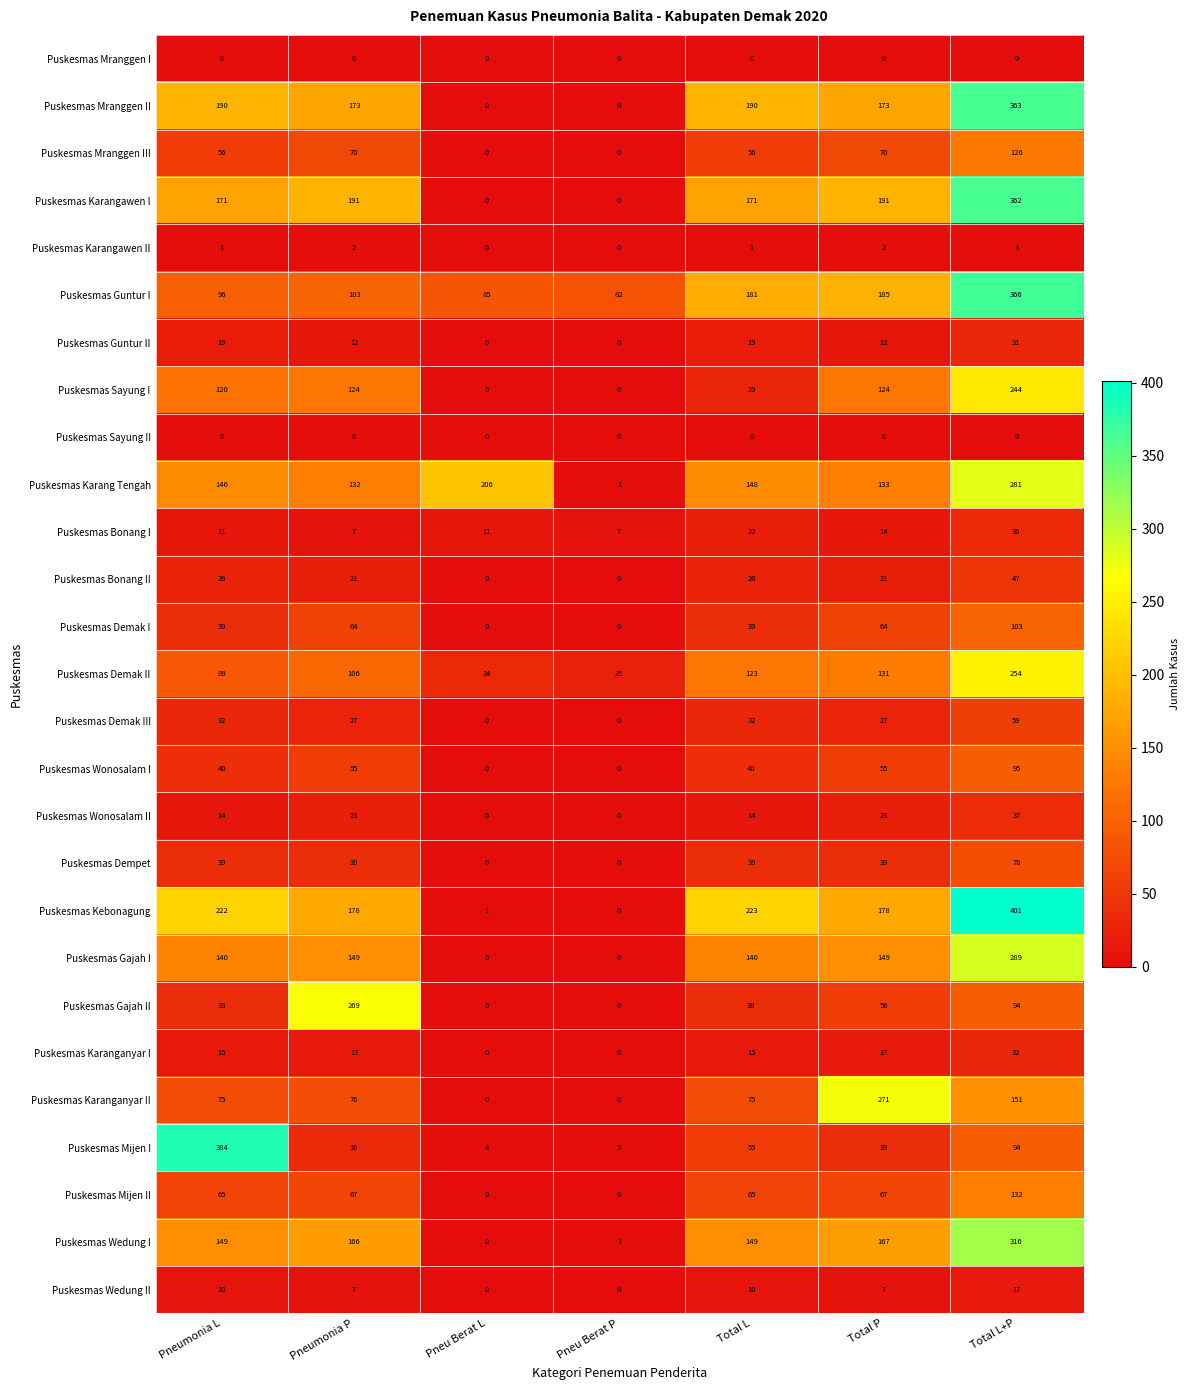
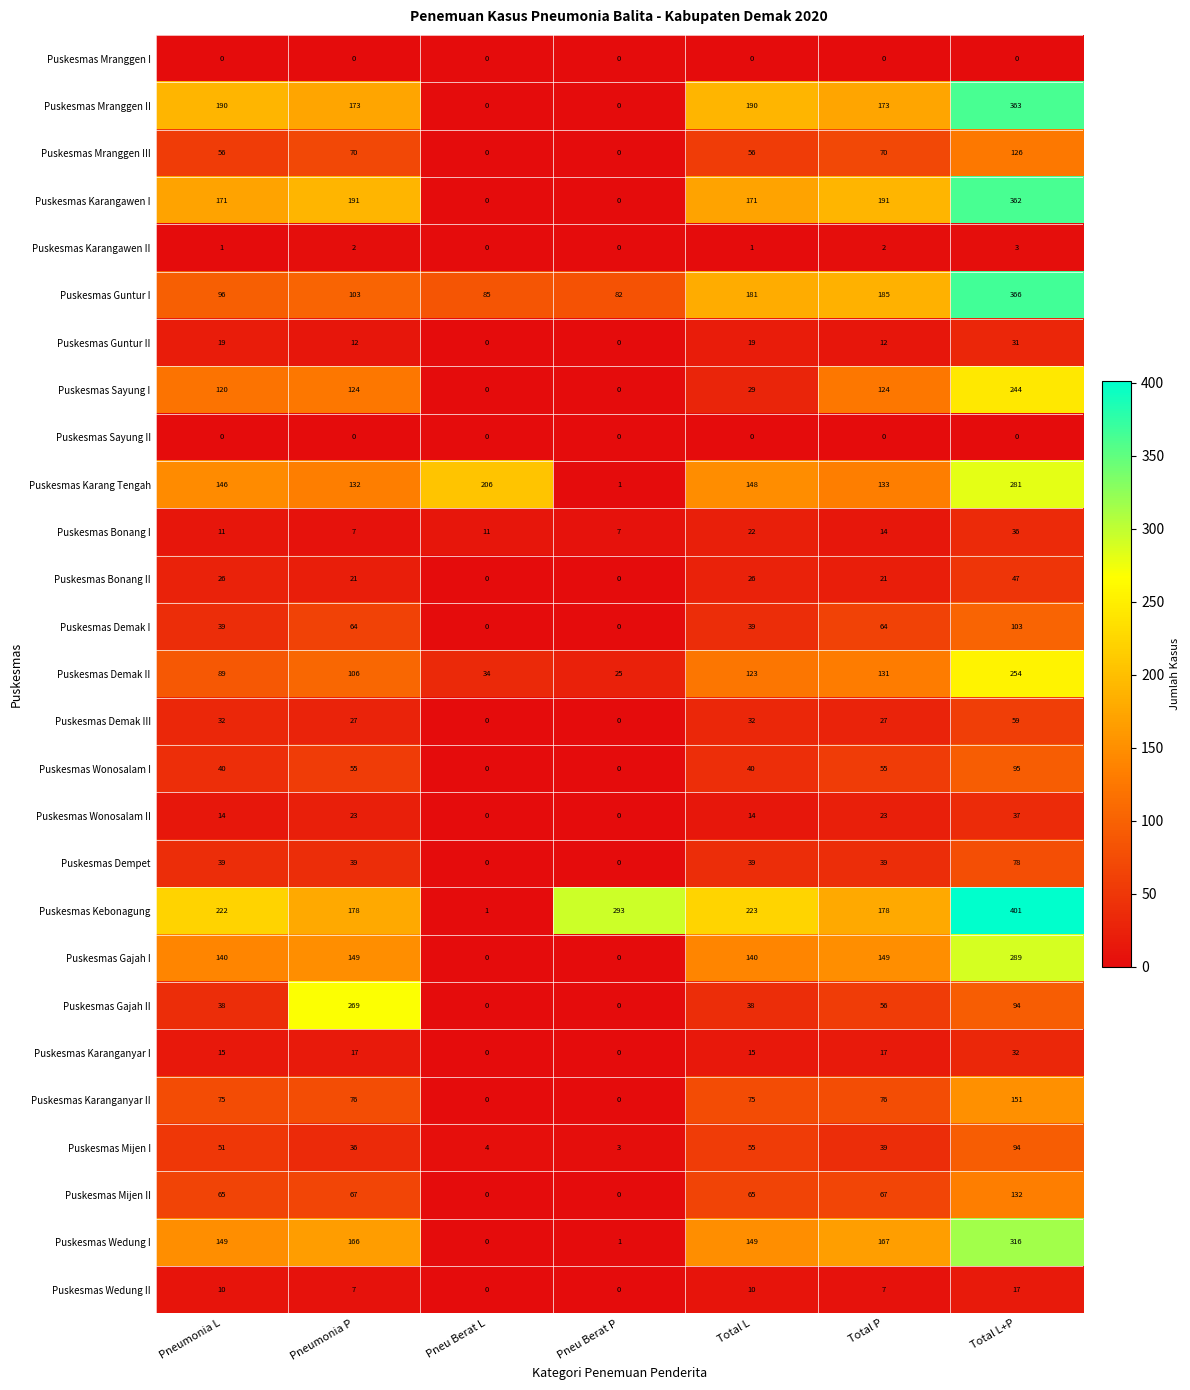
Puskesmas Kebonagung, Pneu Berat P: 0 -> 293
Puskesmas Karanganyar II, Total P: 271 -> 76
Puskesmas Mijen I, Pneumonia L: 384 -> 51
